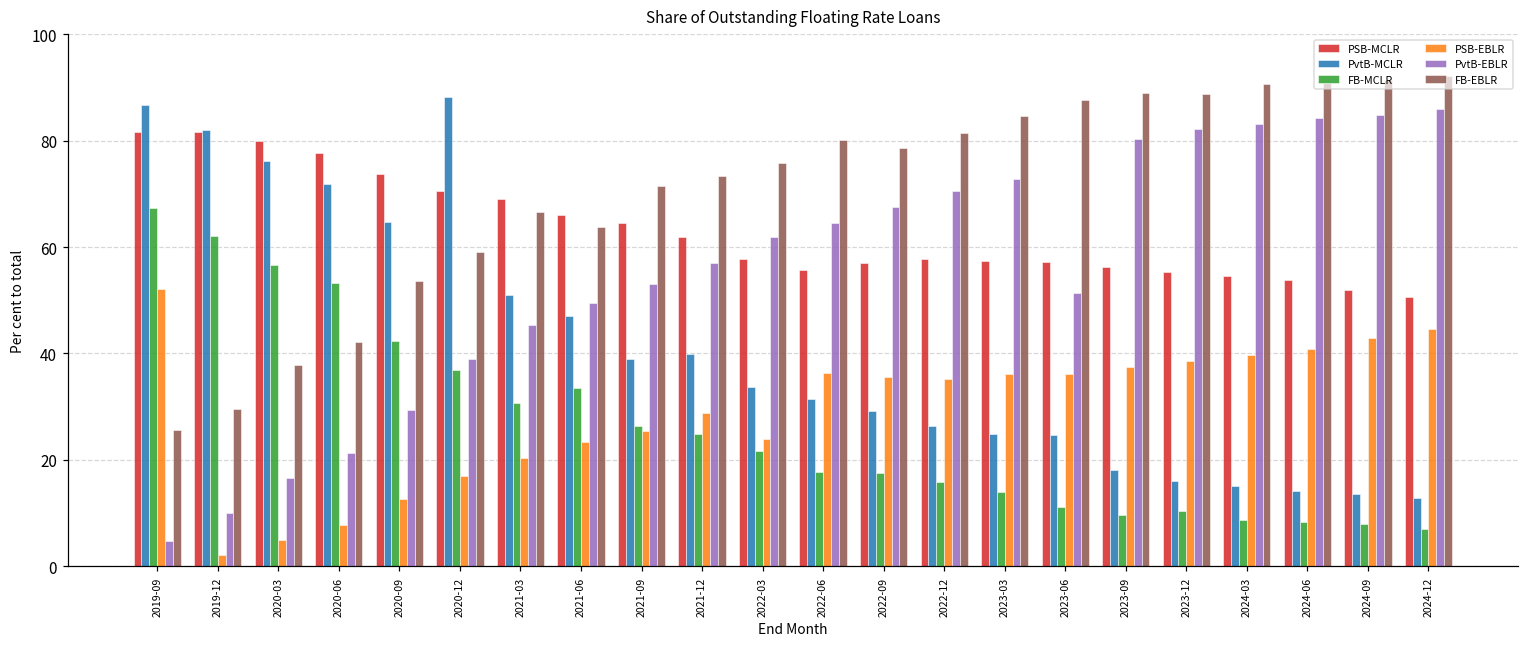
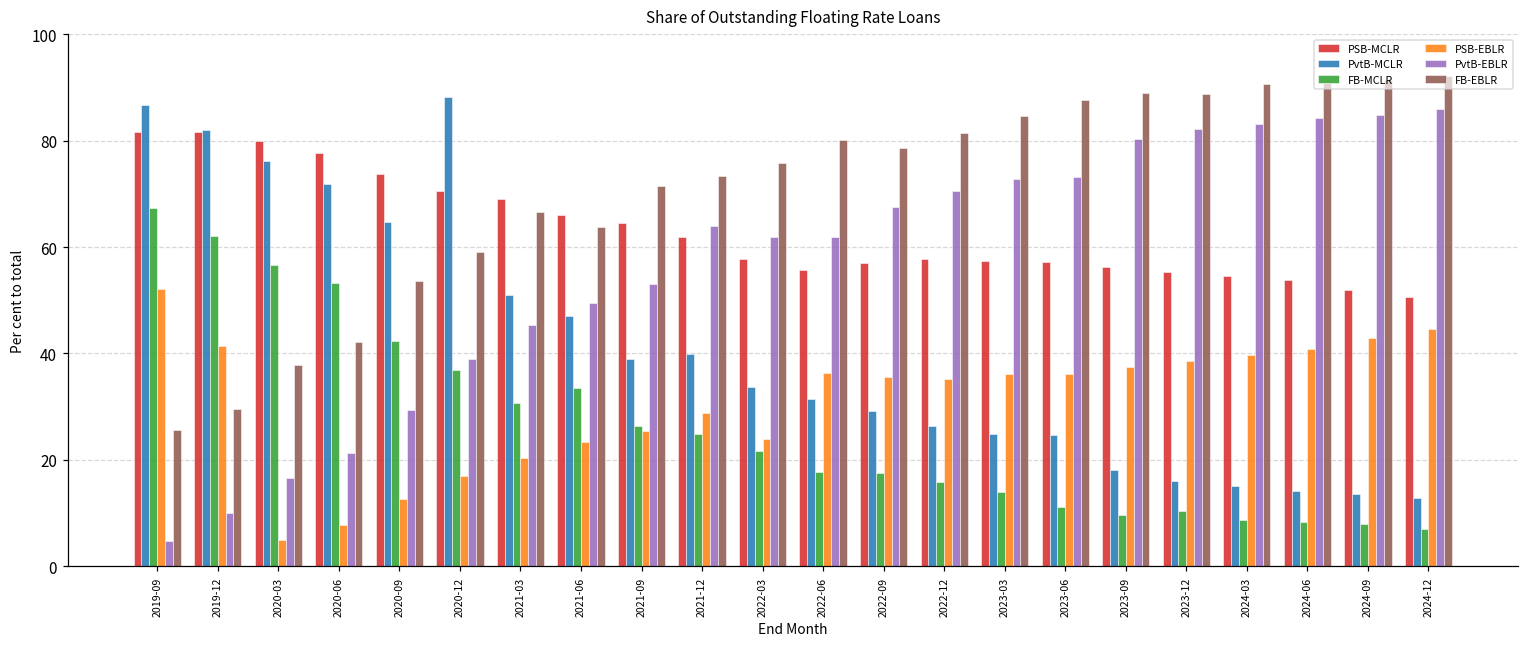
PSB-EBLR, 2019-12: 2 -> 41
PvtB-EBLR, 2021-12: 57 -> 64
PvtB-EBLR, 2022-06: 65 -> 62
PvtB-EBLR, 2023-06: 51 -> 73
